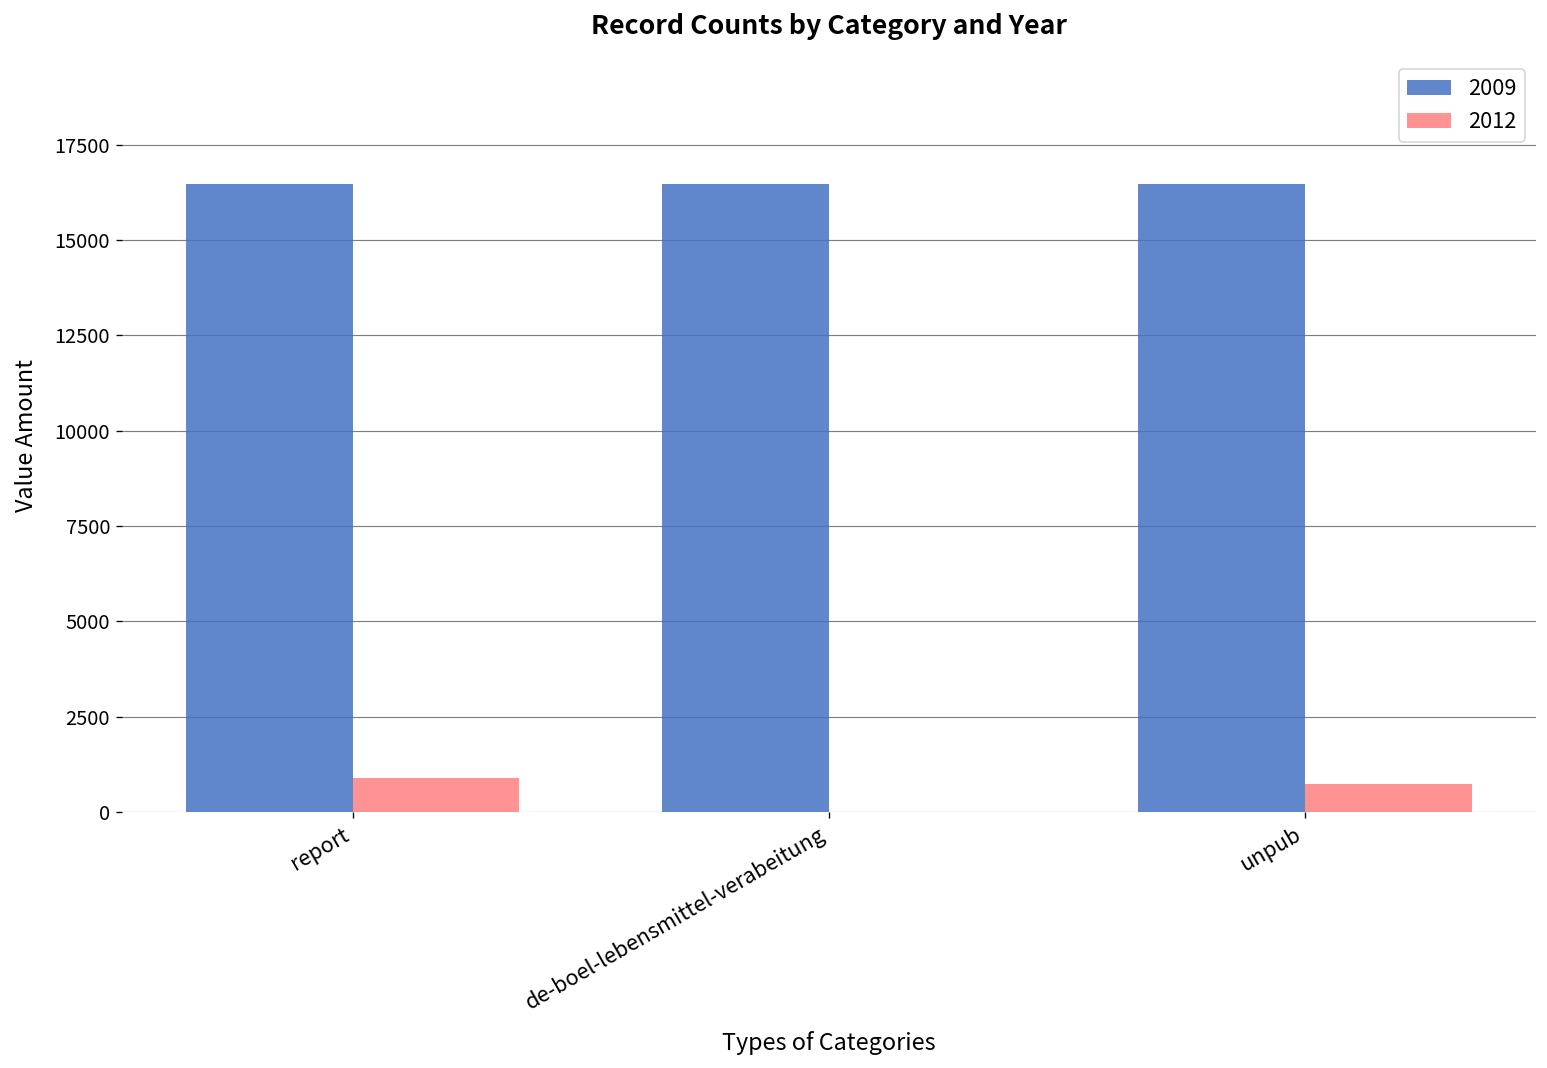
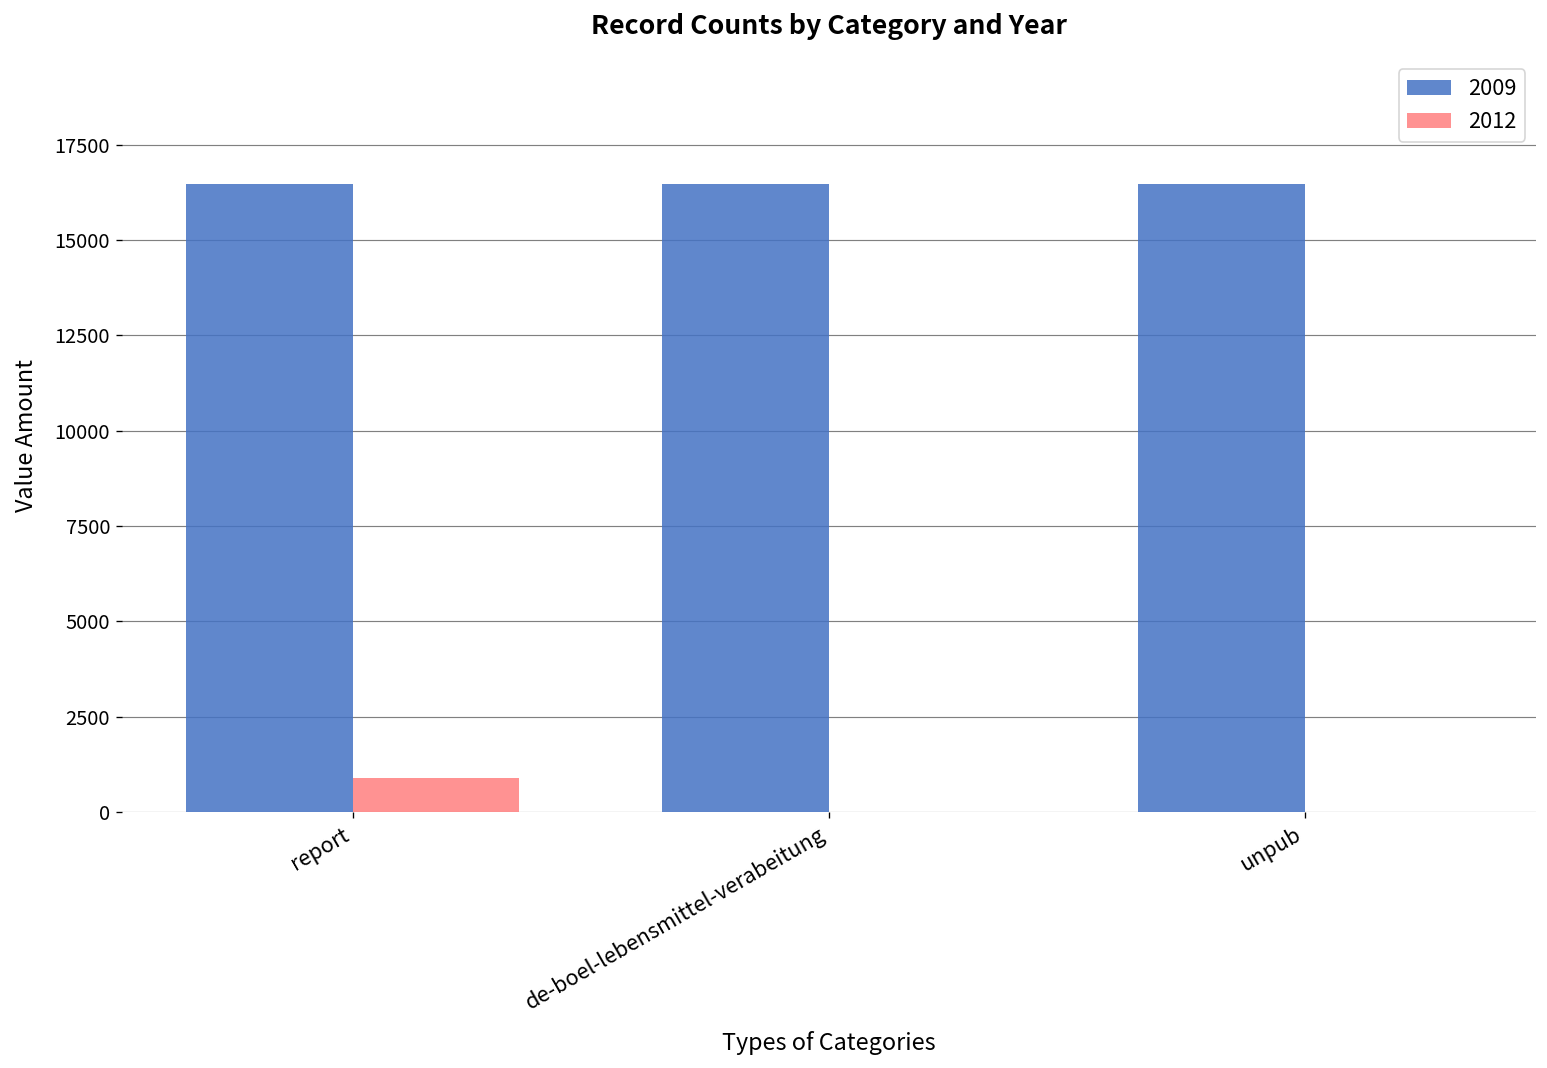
2012, unpub: 700 -> 0
